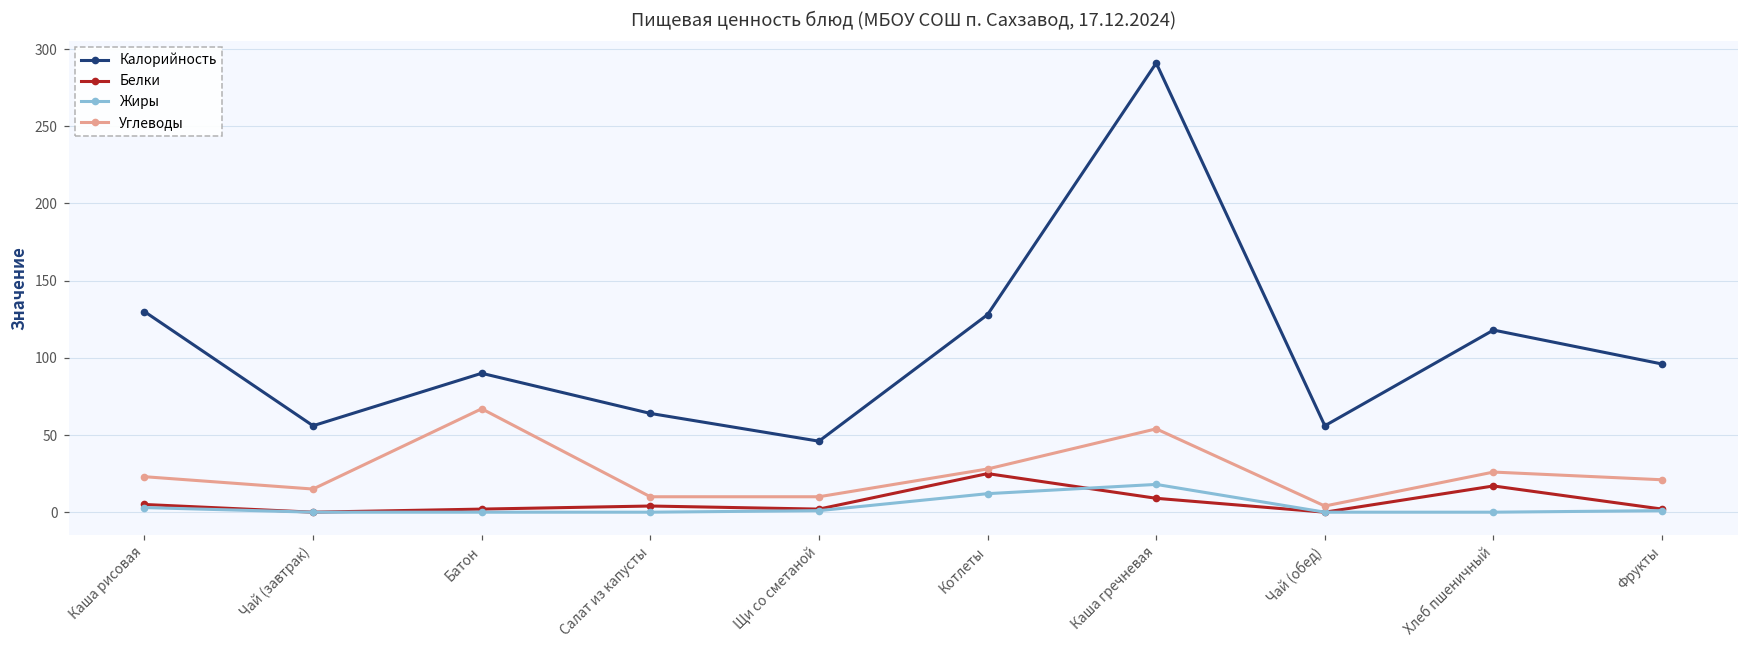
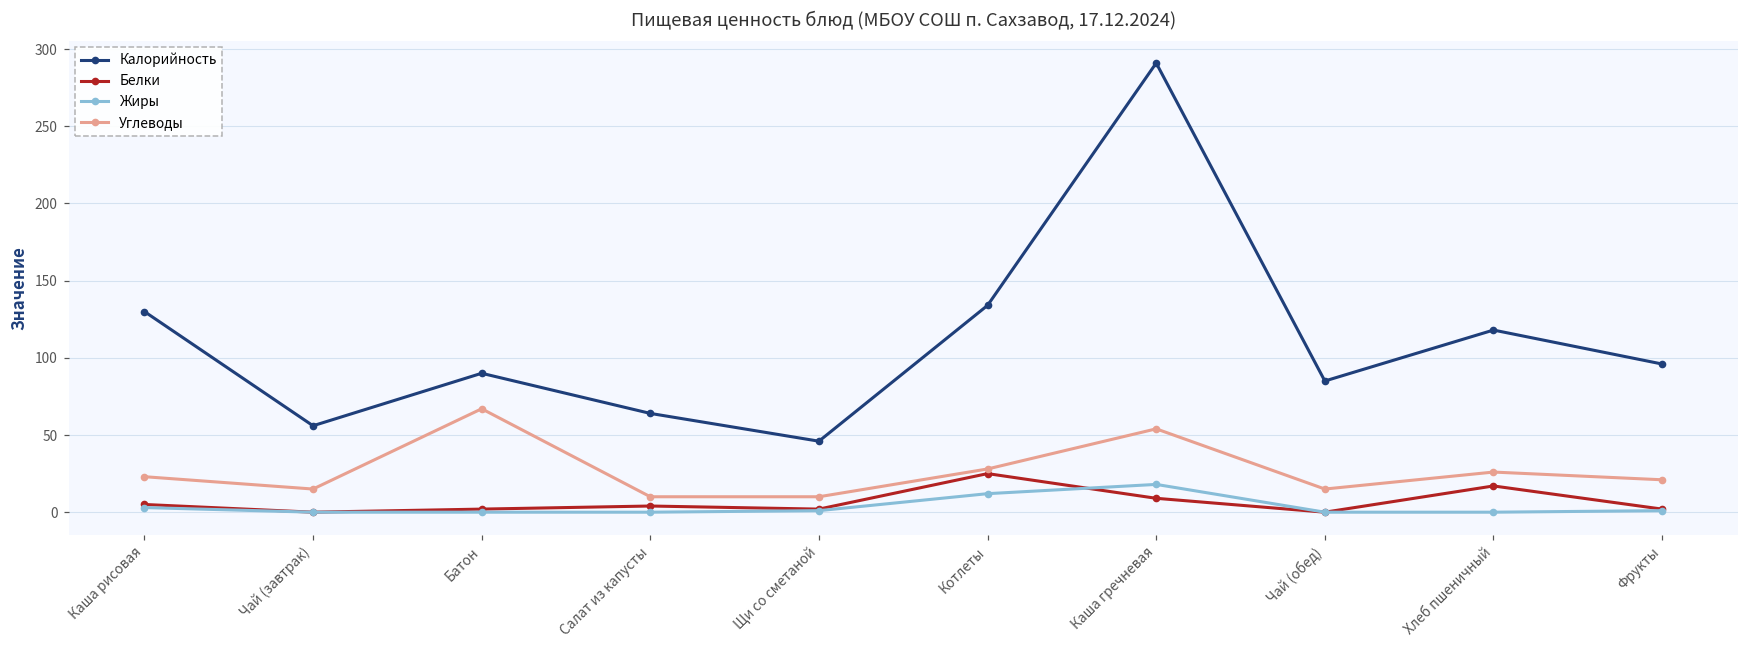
Калорийность, Котлеты: 128 -> 134
Калорийность, Чай (обед): 56 -> 85
Углеводы, Чай (обед): 4 -> 15
